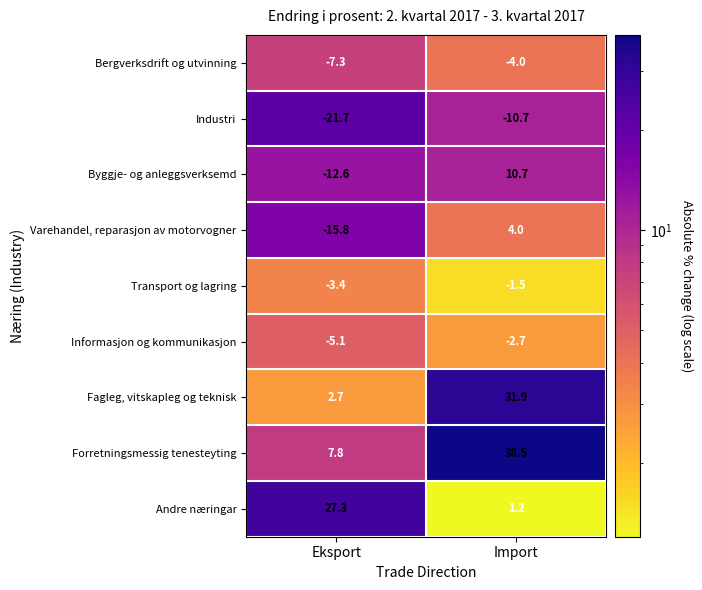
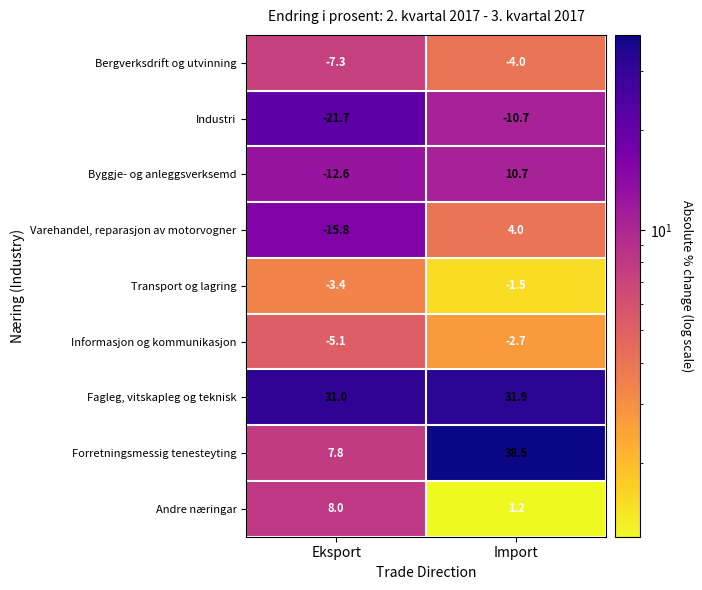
Fagleg, vitskapleg og teknisk, Eksport: 2.7 -> 31.0
Andre næringar, Eksport: 27.3 -> 8.0
